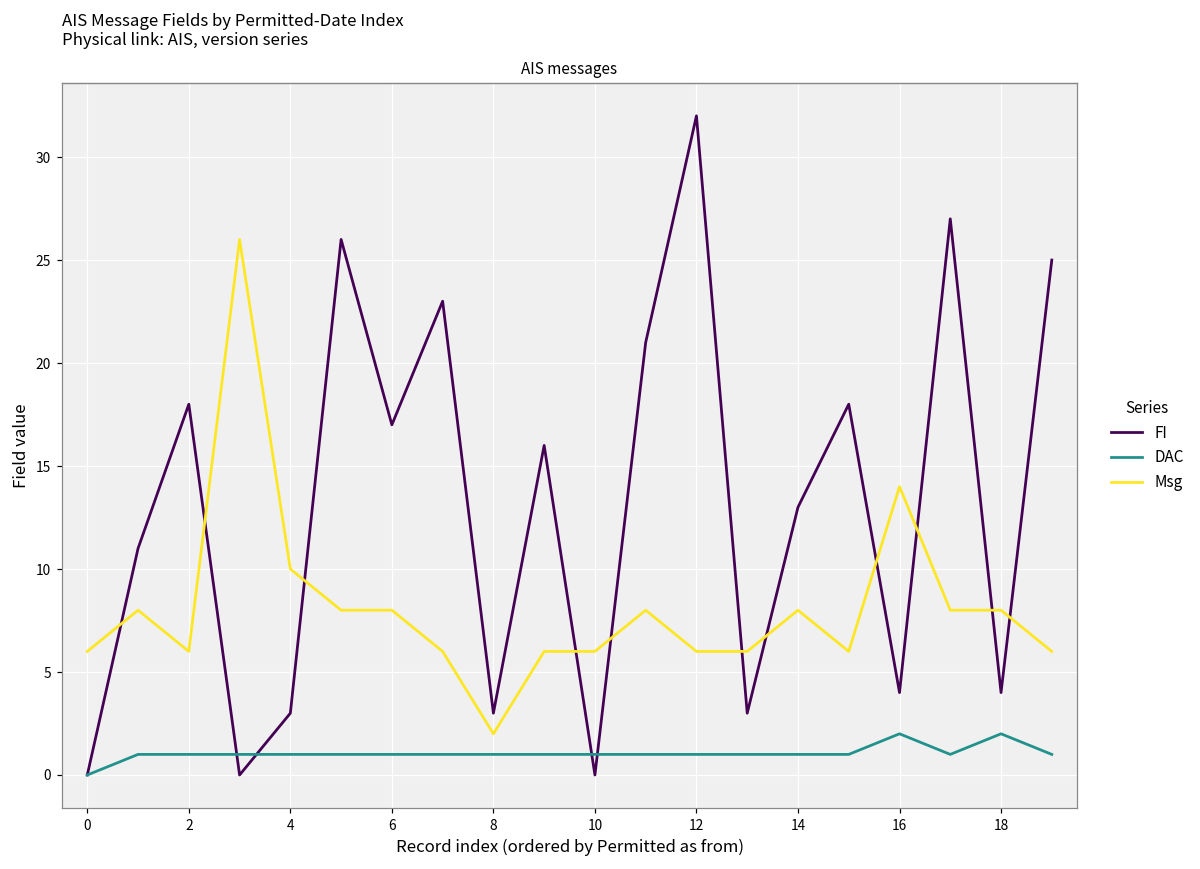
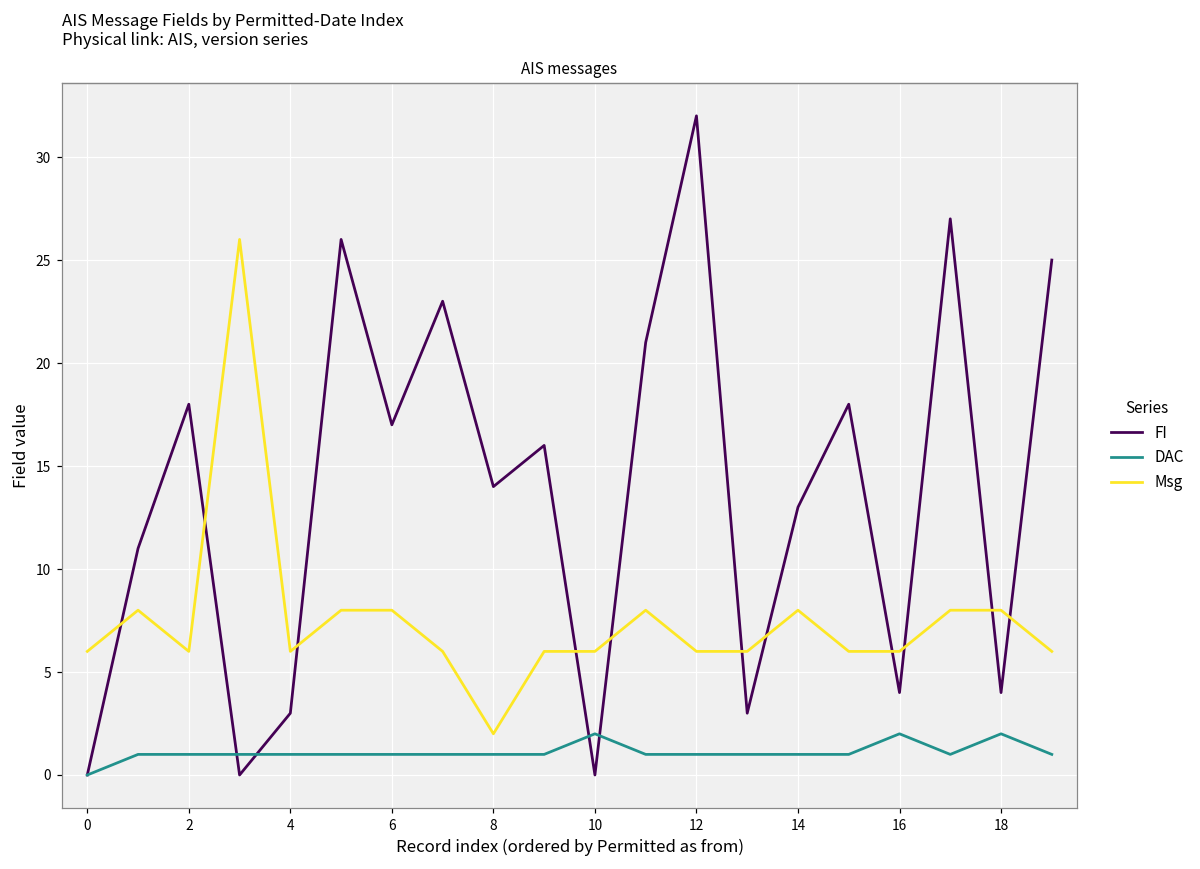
Msg, 4: 10 -> 6
FI, 8: 3 -> 14
DAC, 10: 1 -> 2
Msg, 16: 14 -> 6
